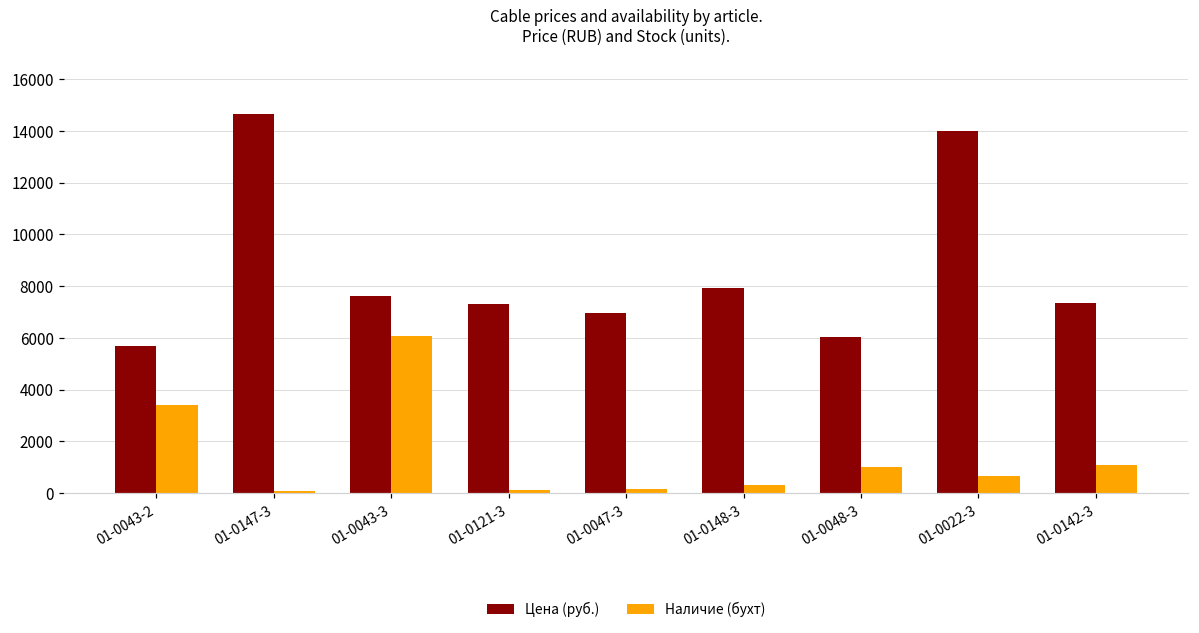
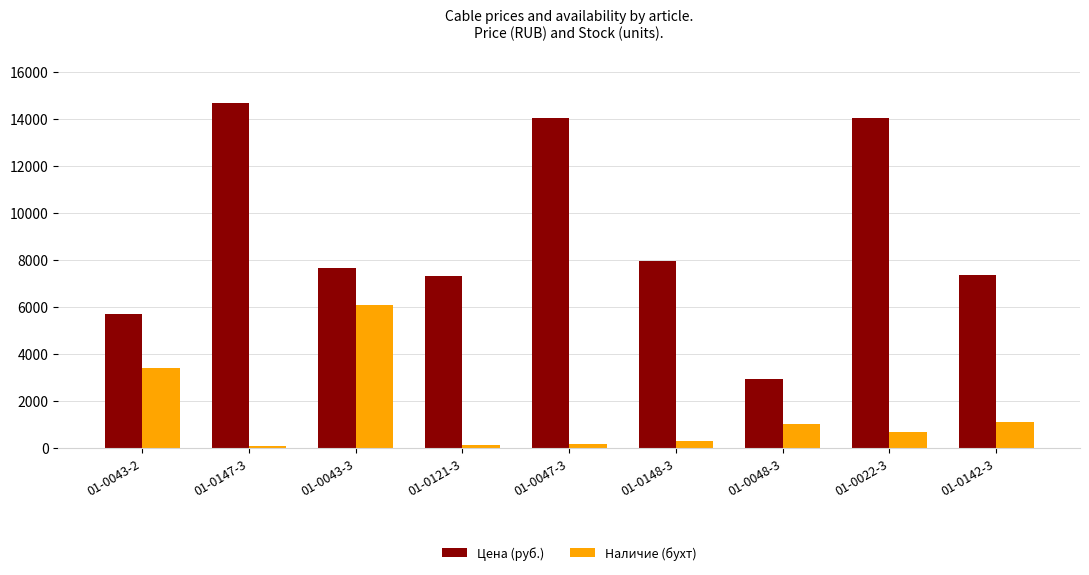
Цена (руб.), 01-0047-3: 7000 -> 14000
Цена (руб.), 01-0048-3: 6000 -> 2900
